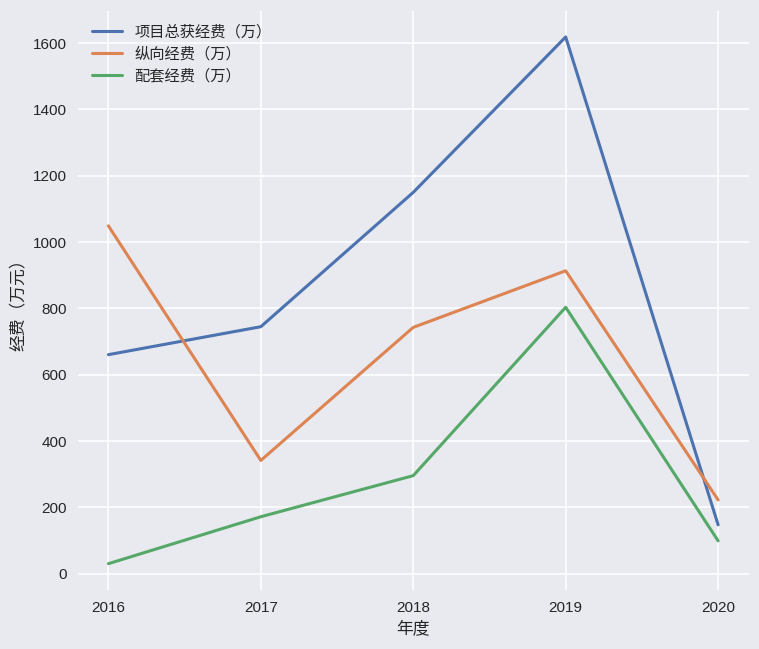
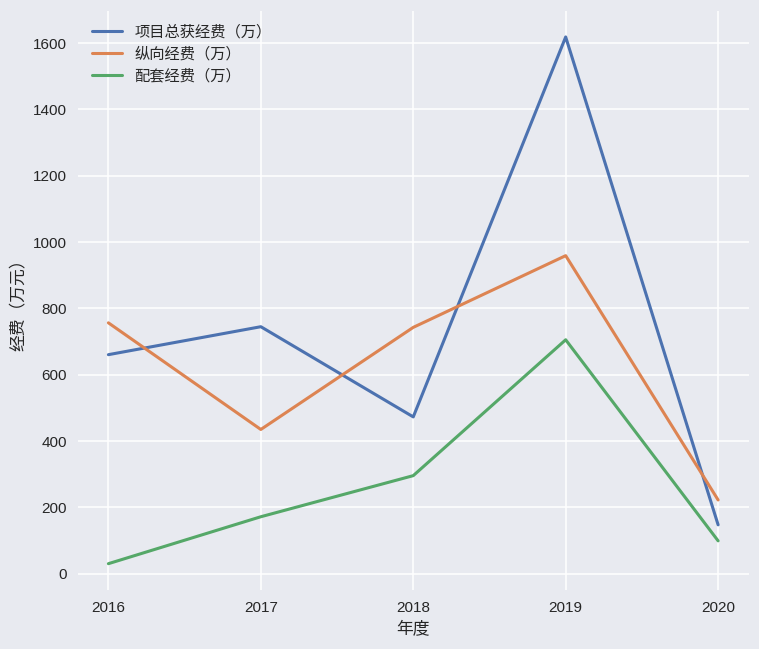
纵向经费（万）, 2016: 1050 -> 760
纵向经费（万）, 2017: 340 -> 430
项目总获经费（万）, 2018: 1150 -> 470
纵向经费（万）, 2019: 910 -> 960
配套经费（万）, 2019: 800 -> 700
